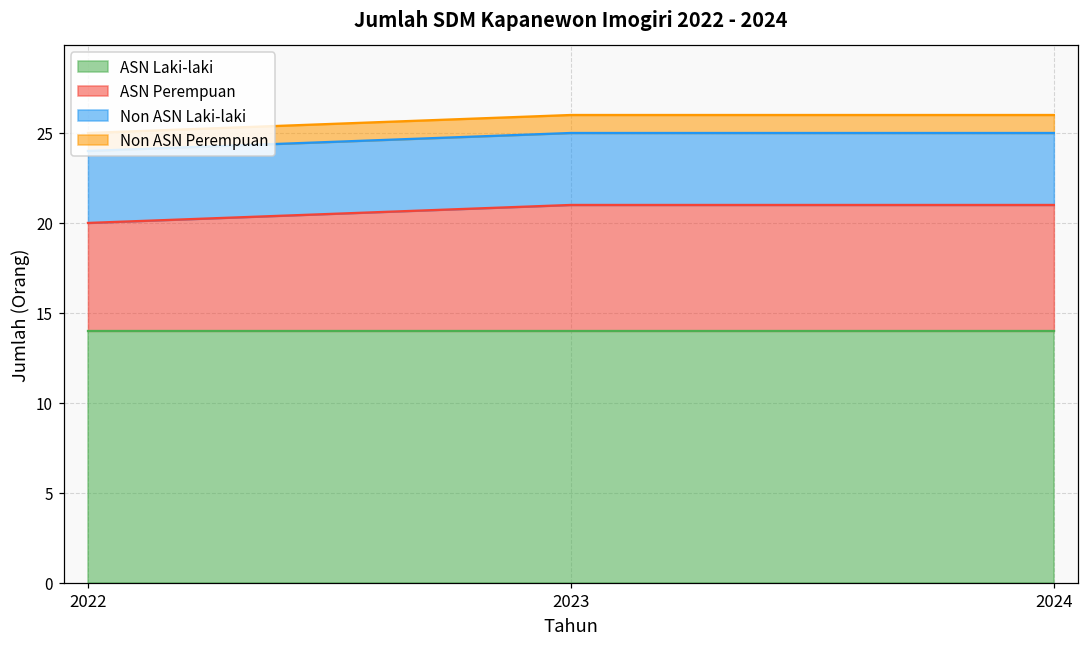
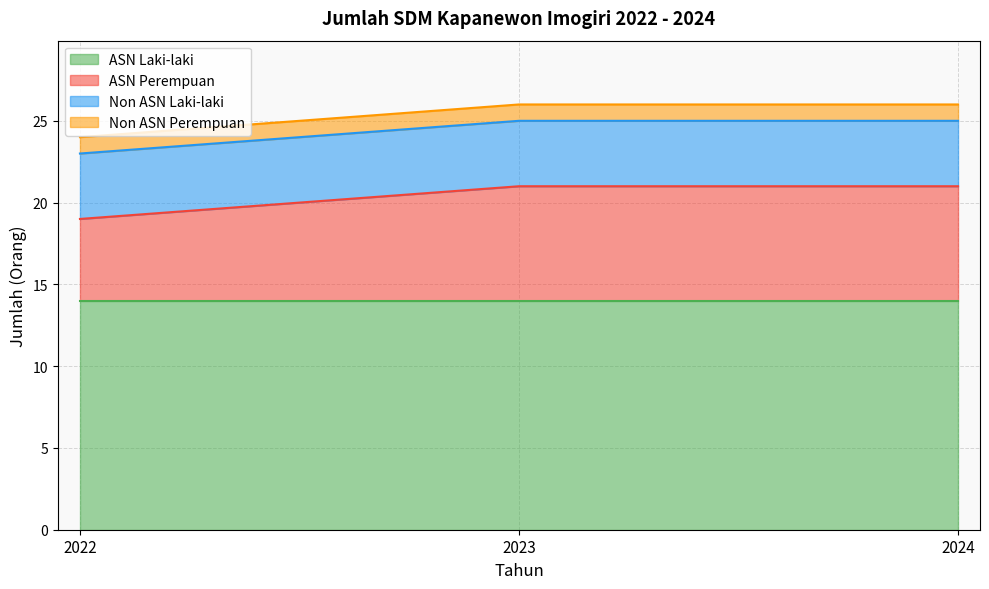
ASN Perempuan, 2022: 6 -> 5
